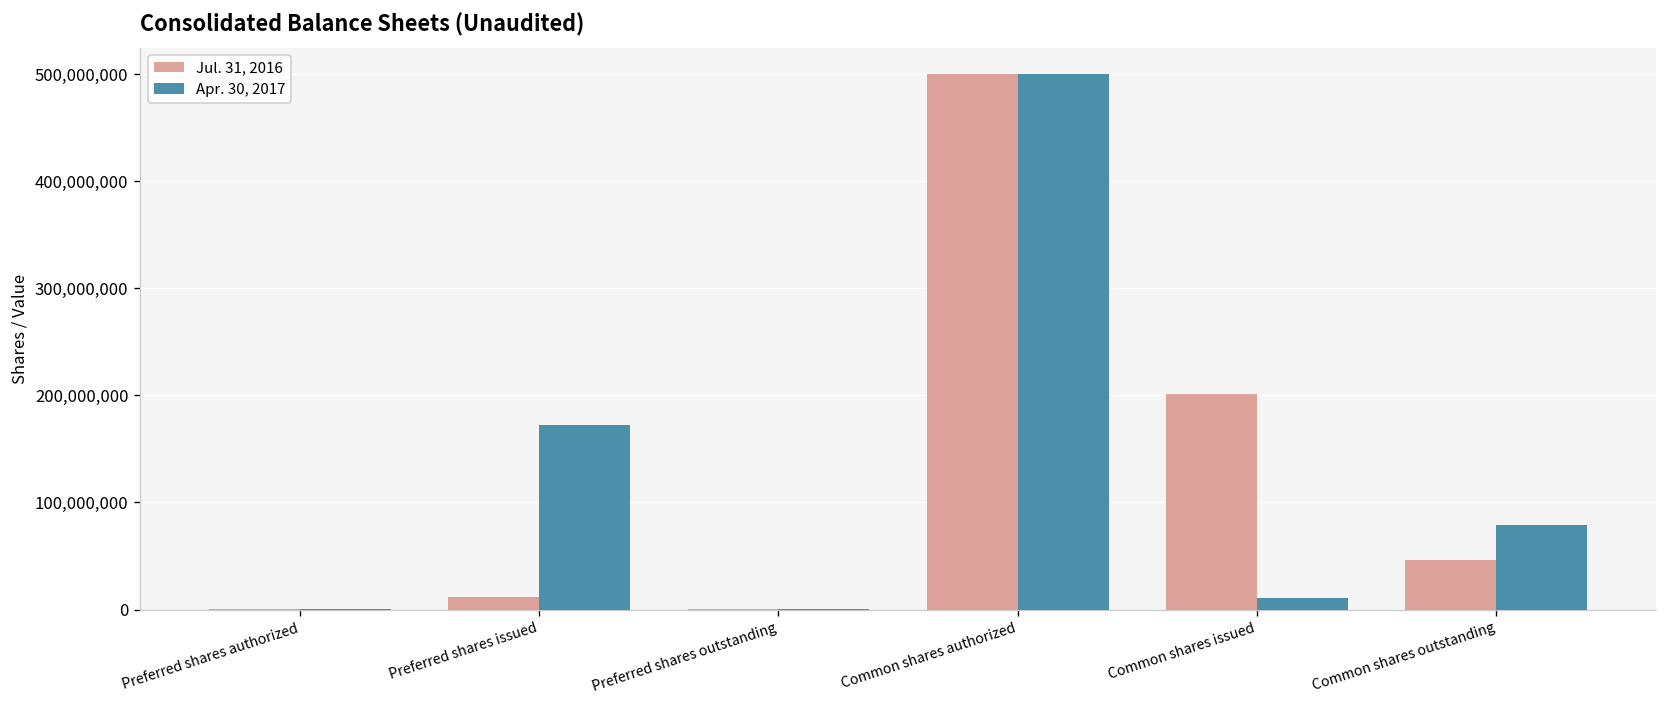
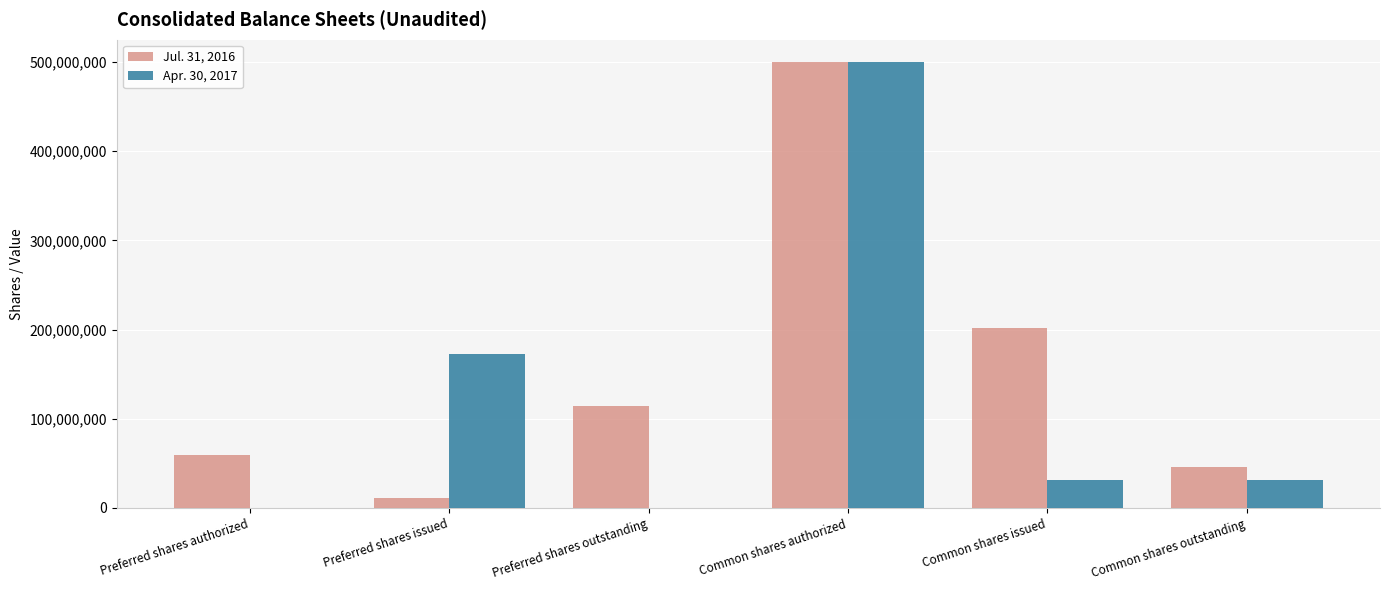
Jul. 31, 2016, Preferred shares authorized: 0 -> 60,000,000
Jul. 31, 2016, Preferred shares outstanding: 0 -> 110,000,000
Apr. 30, 2017, Common shares issued: 10,000,000 -> 30,000,000
Apr. 30, 2017, Common shares outstanding: 80,000,000 -> 30,000,000
